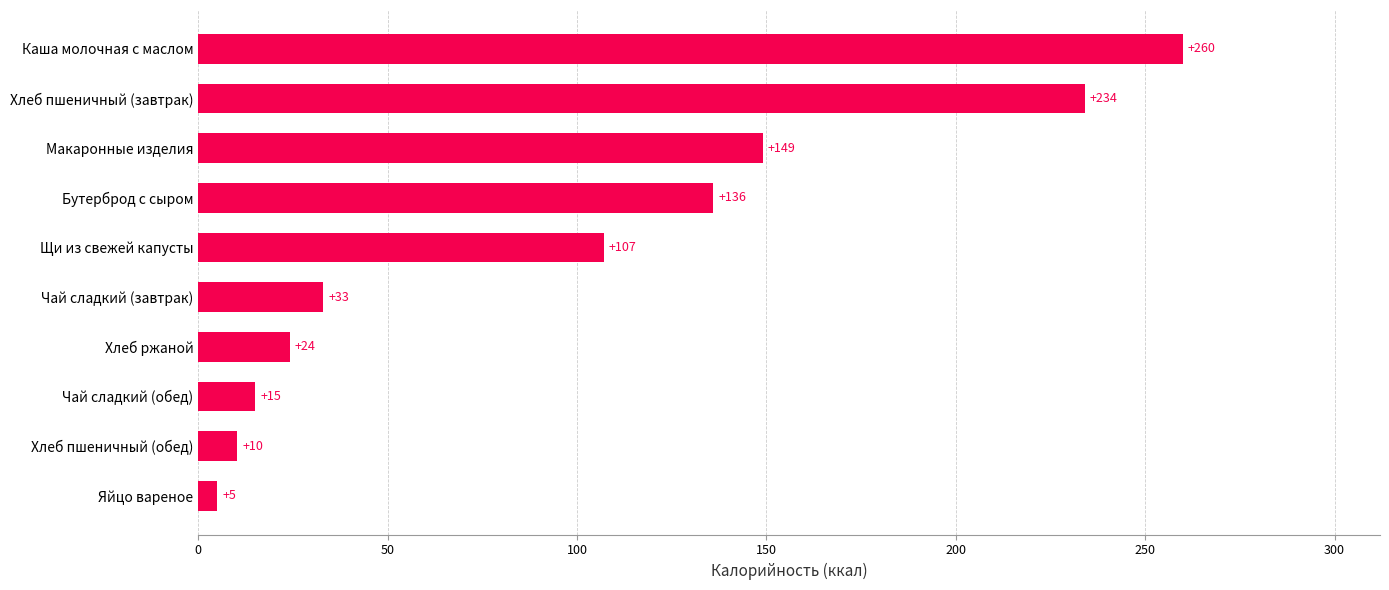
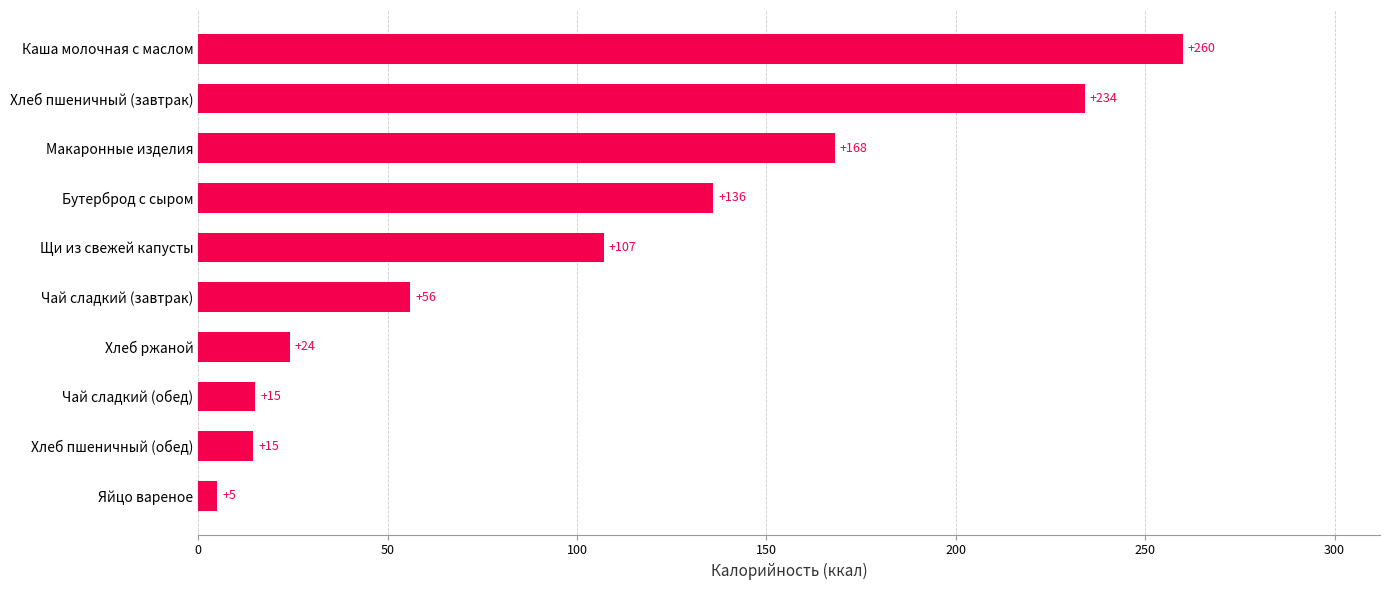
Макаронные изделия: +149 -> +168
Чай сладкий (завтрак): +33 -> +56
Хлеб пшеничный (обед): +10 -> +15
